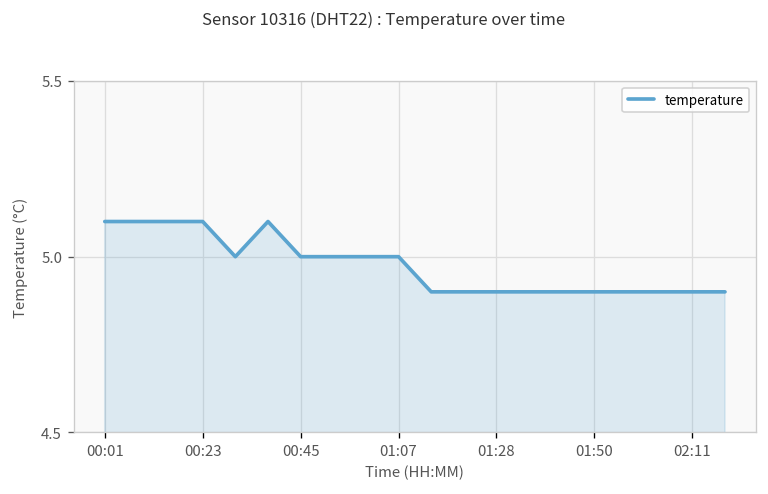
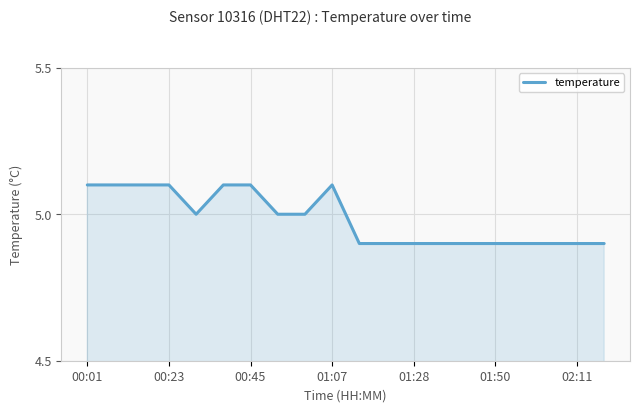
00:45: 5.0 -> 5.1
01:07: 5.0 -> 5.1
